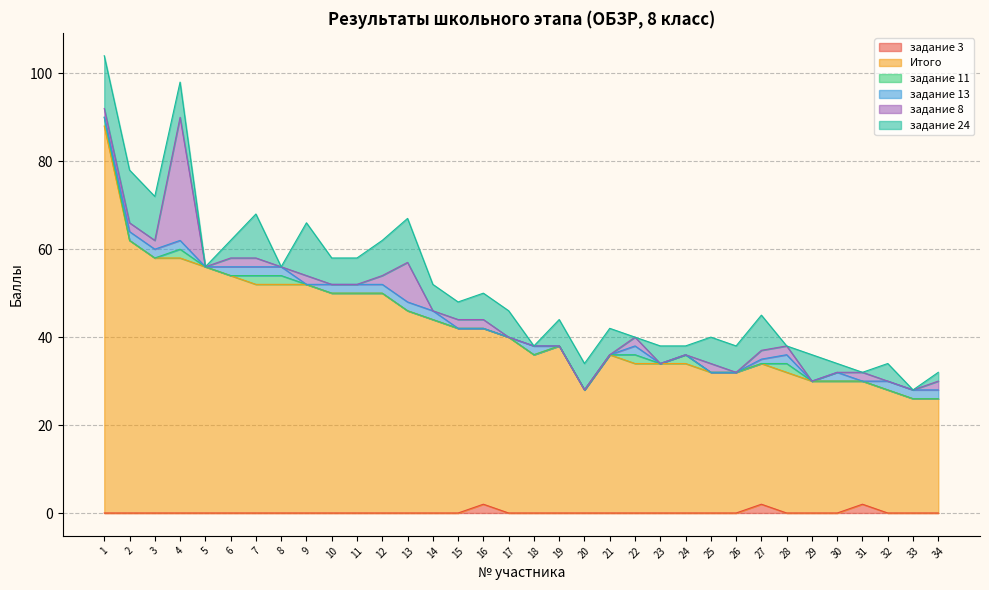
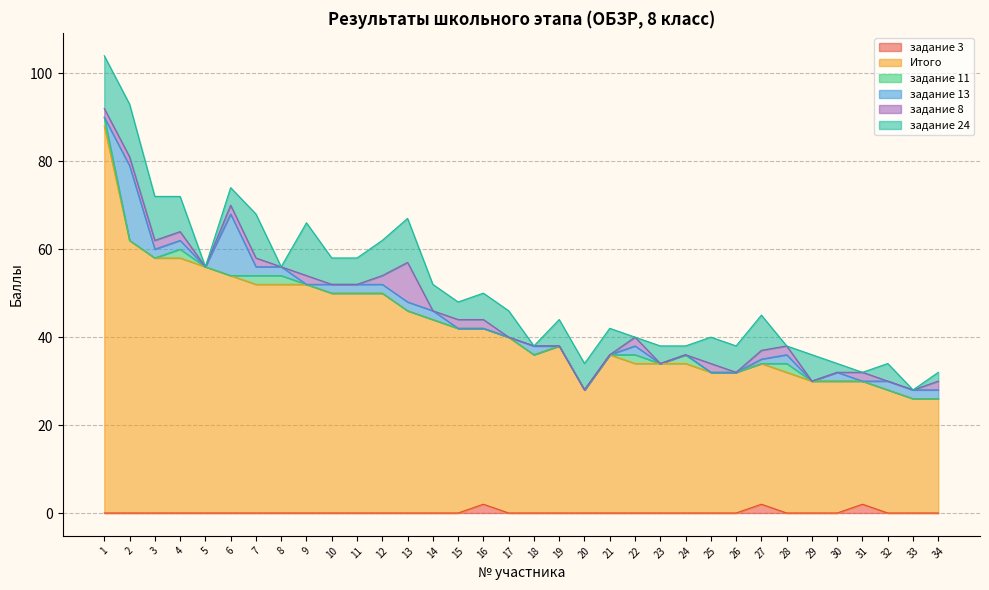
задание 13, 2: 2 -> 17
задание 8, 4: 28 -> 2
задание 13, 6: 2 -> 14
